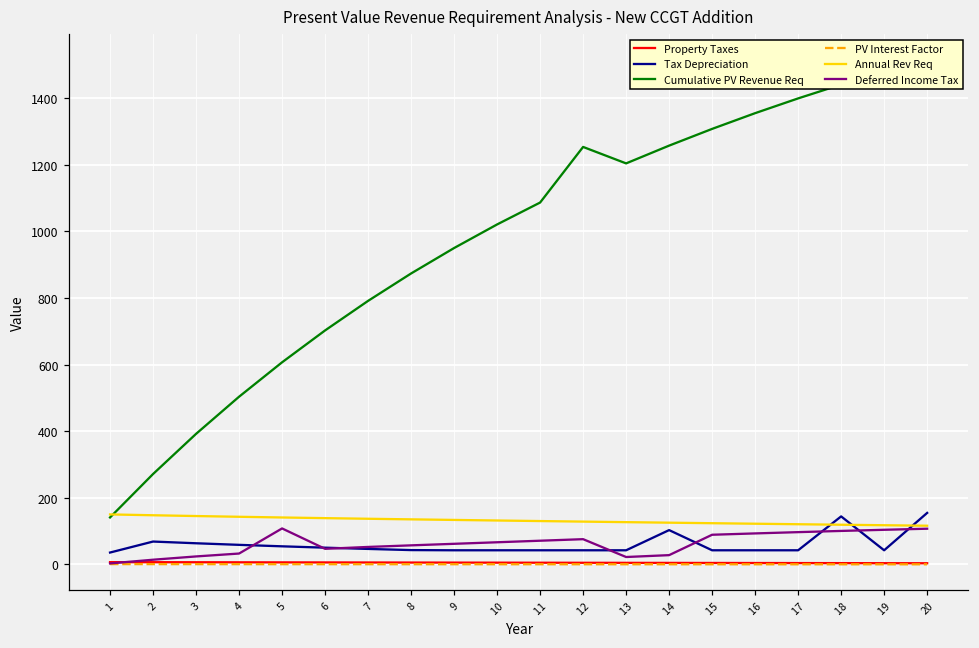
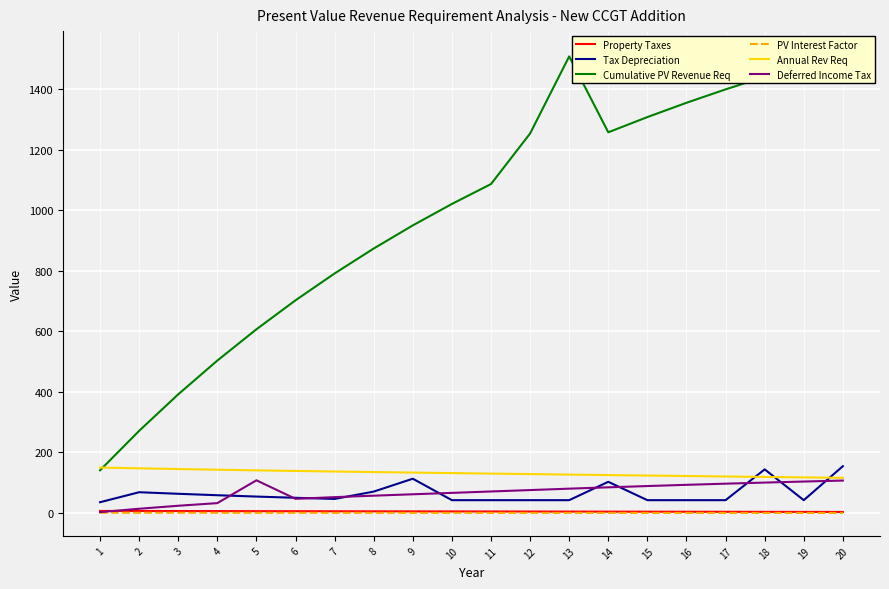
Tax Depreciation, 8: 40 -> 70
Tax Depreciation, 9: 40 -> 110
Cumulative PV Revenue Req, 13: 1200 -> 1510
Deferred Income Tax, 13: 20 -> 80
Deferred Income Tax, 14: 30 -> 80
